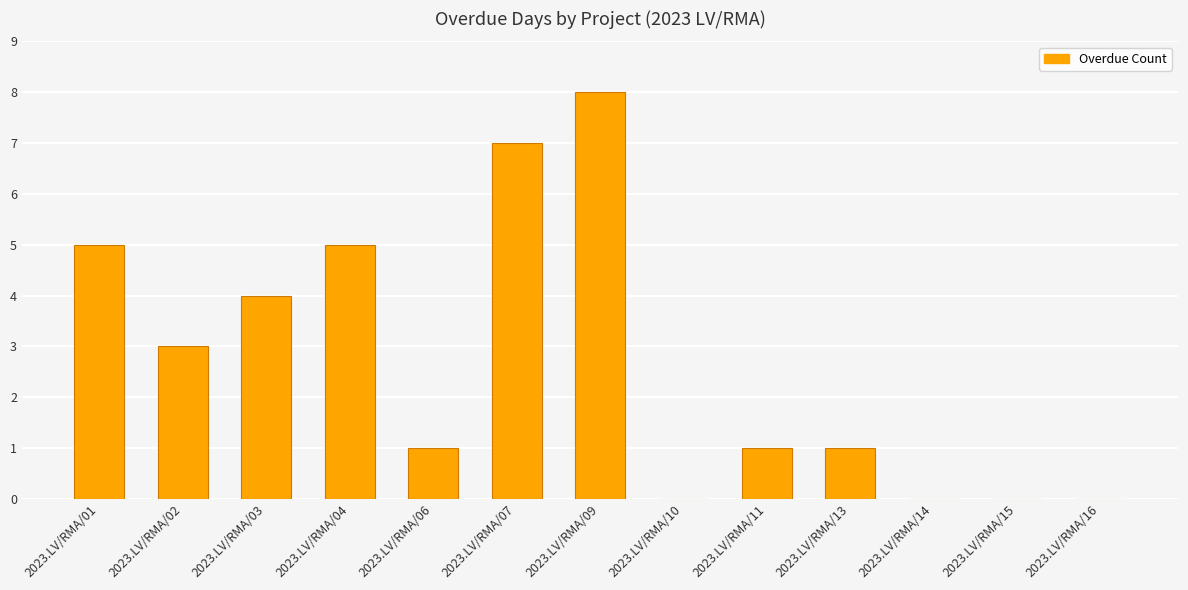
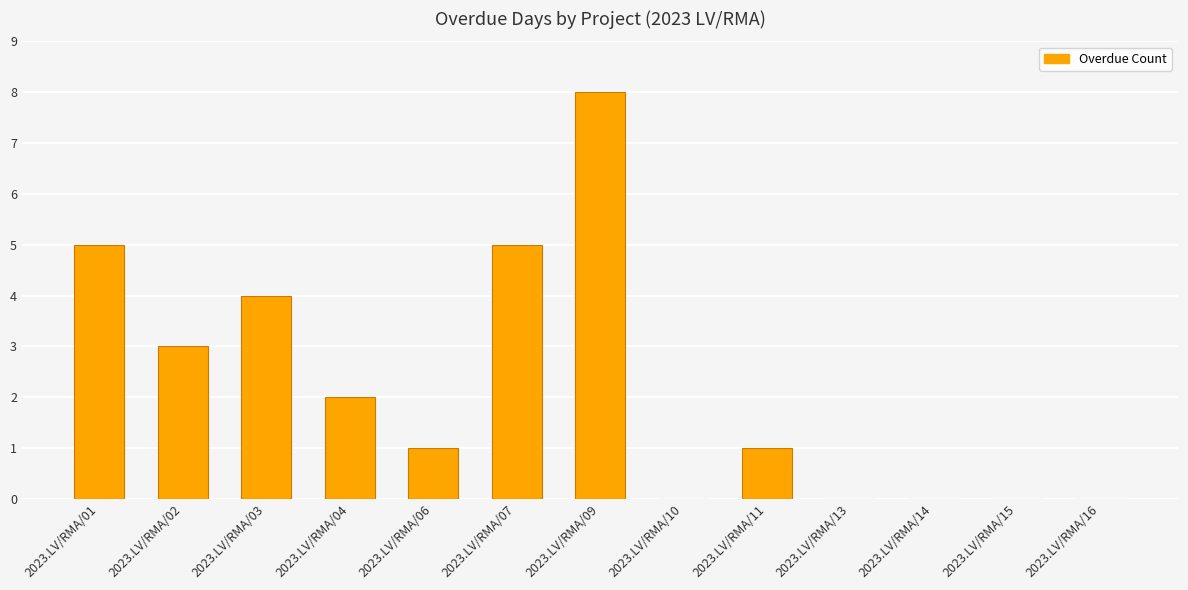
2023.LV/RMA/04: 5 -> 2
2023.LV/RMA/07: 7 -> 5
2023.LV/RMA/13: 1 -> 0
